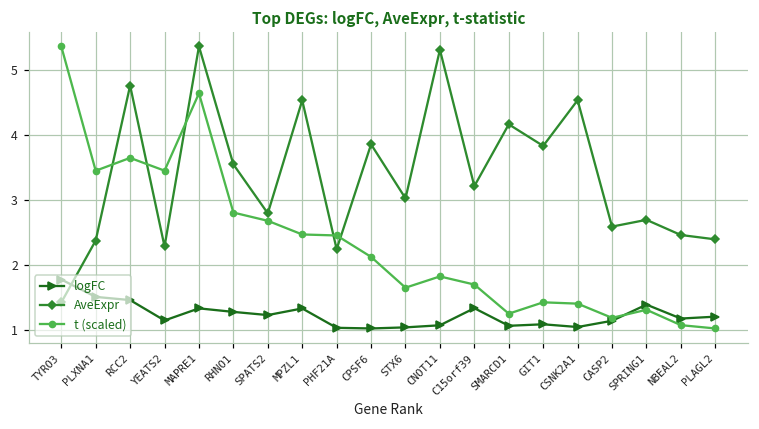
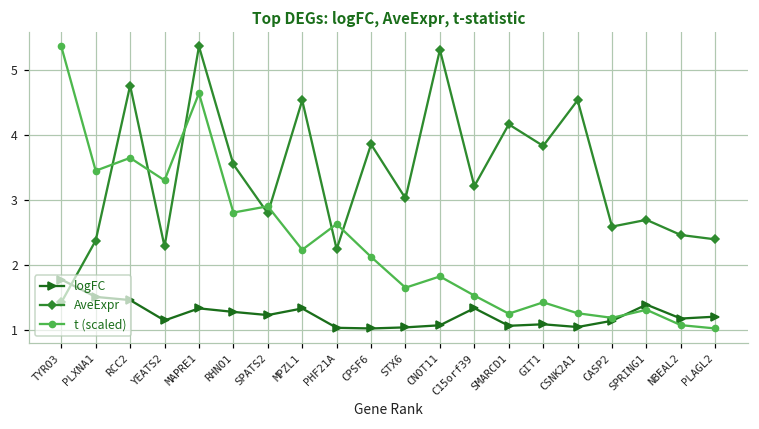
t (scaled), YEATS2: 3.5 -> 3.3
t (scaled), SPATS2: 2.7 -> 2.9
t (scaled), MPZL1: 2.5 -> 2.2
t (scaled), PHF21A: 2.5 -> 2.6
t (scaled), C15orf39: 1.7 -> 1.5
t (scaled), CSNK2A1: 1.4 -> 1.3
